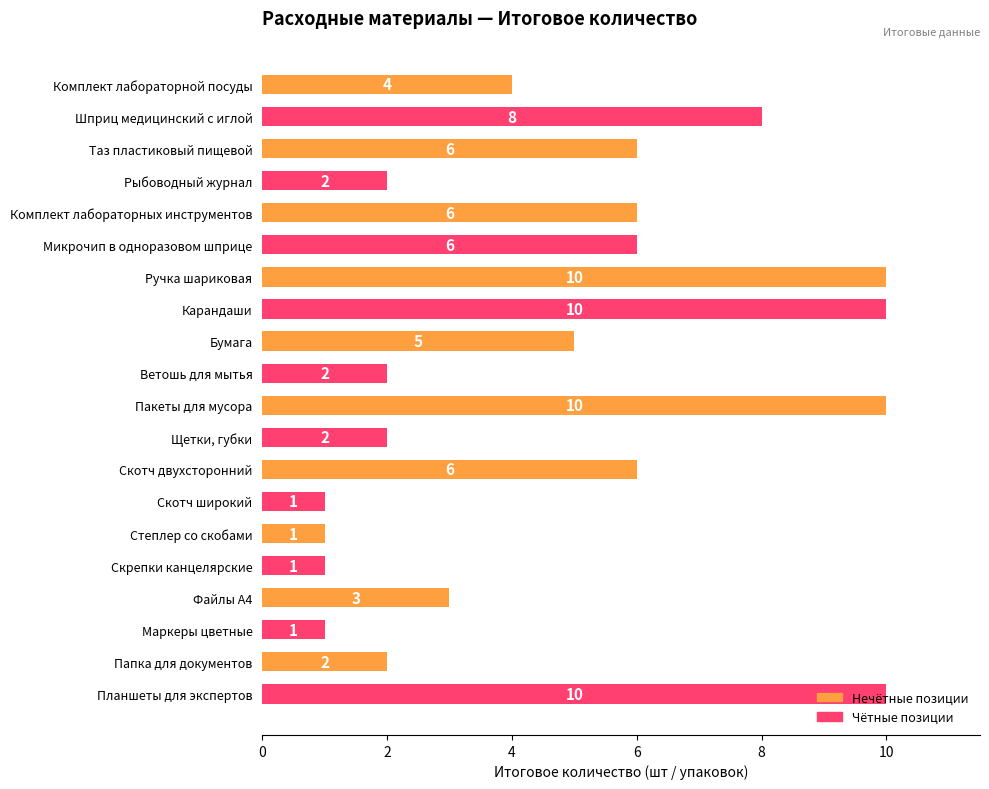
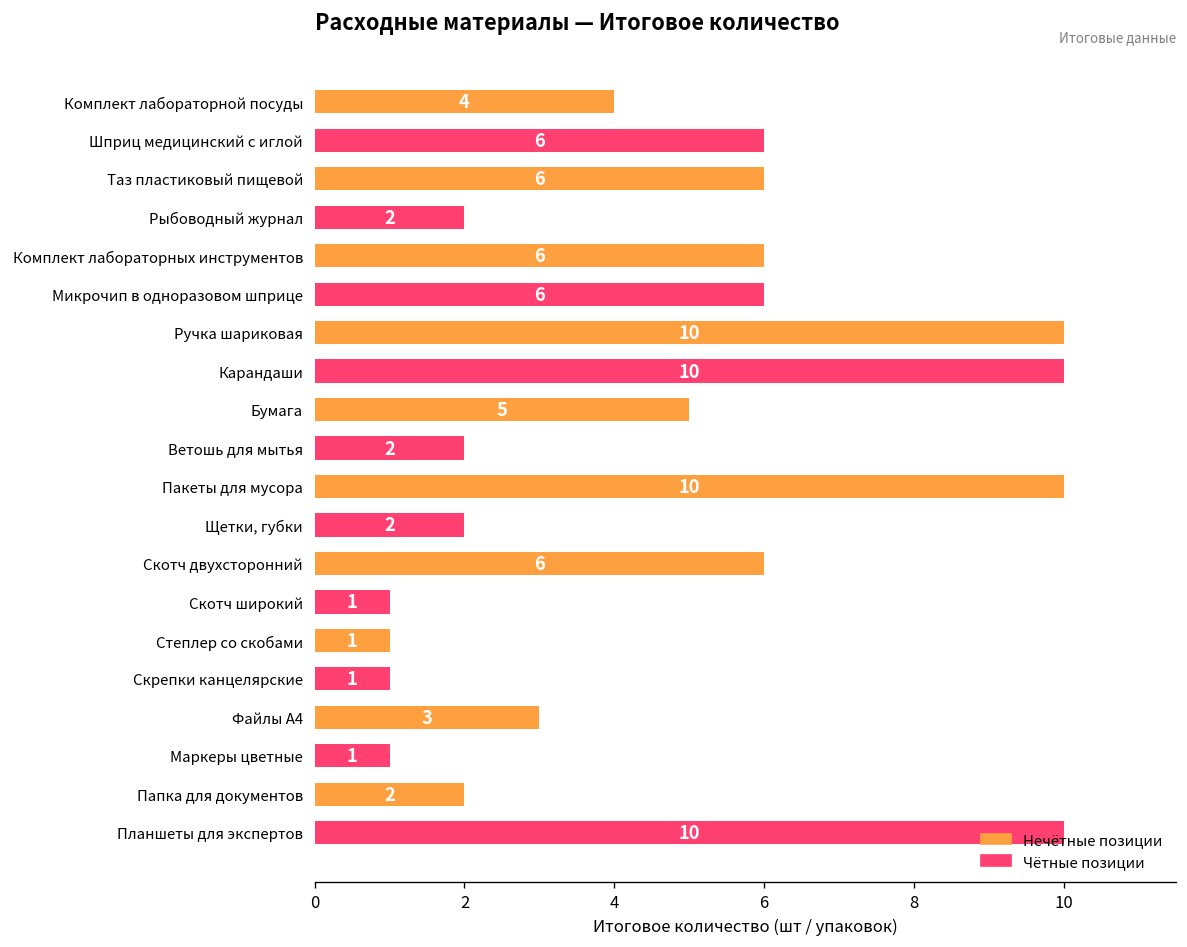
Шприц медицинский с иглой: 8 -> 6
